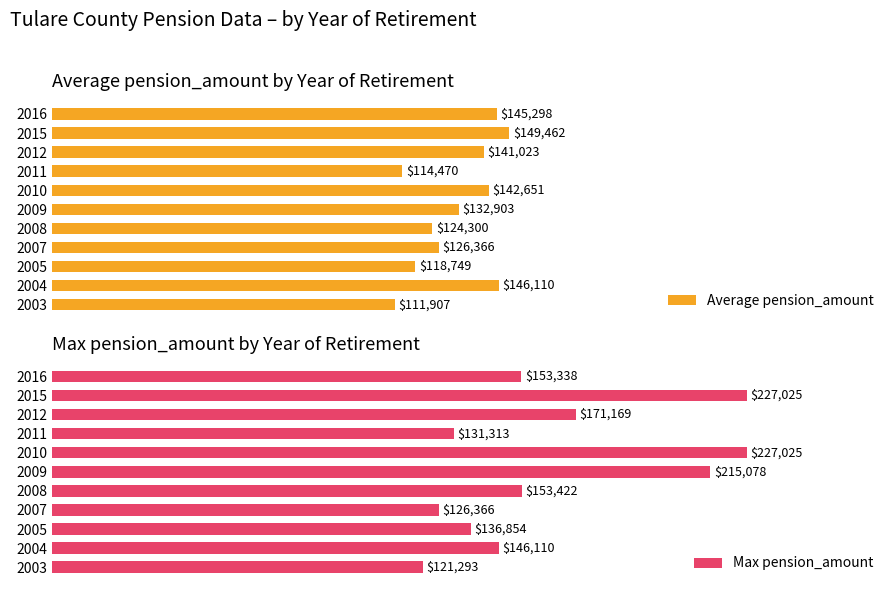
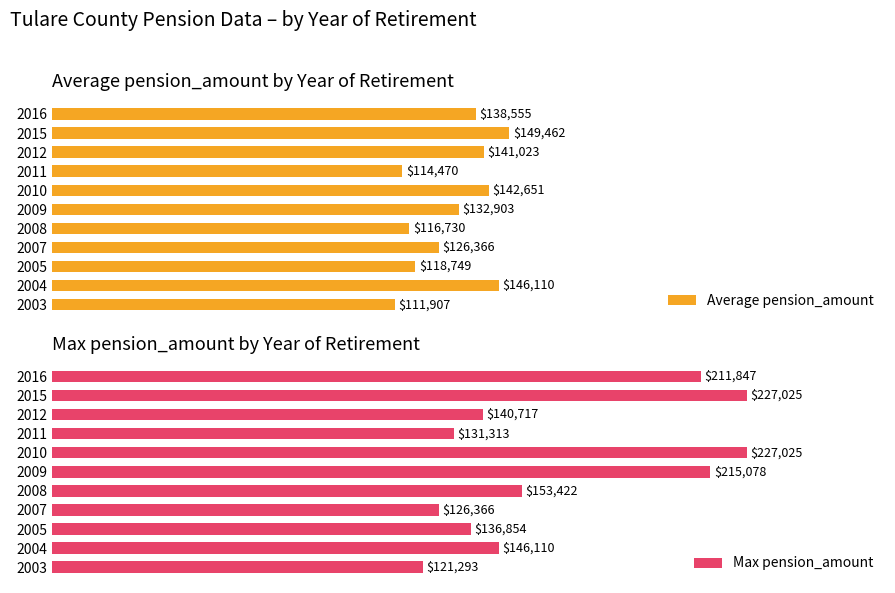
Average pension_amount by Year of Retirement, 2016: $145,298 -> $138,555
Average pension_amount by Year of Retirement, 2008: $124,300 -> $116,730
Max pension_amount by Year of Retirement, 2016: $153,338 -> $211,847
Max pension_amount by Year of Retirement, 2012: $171,169 -> $140,717
